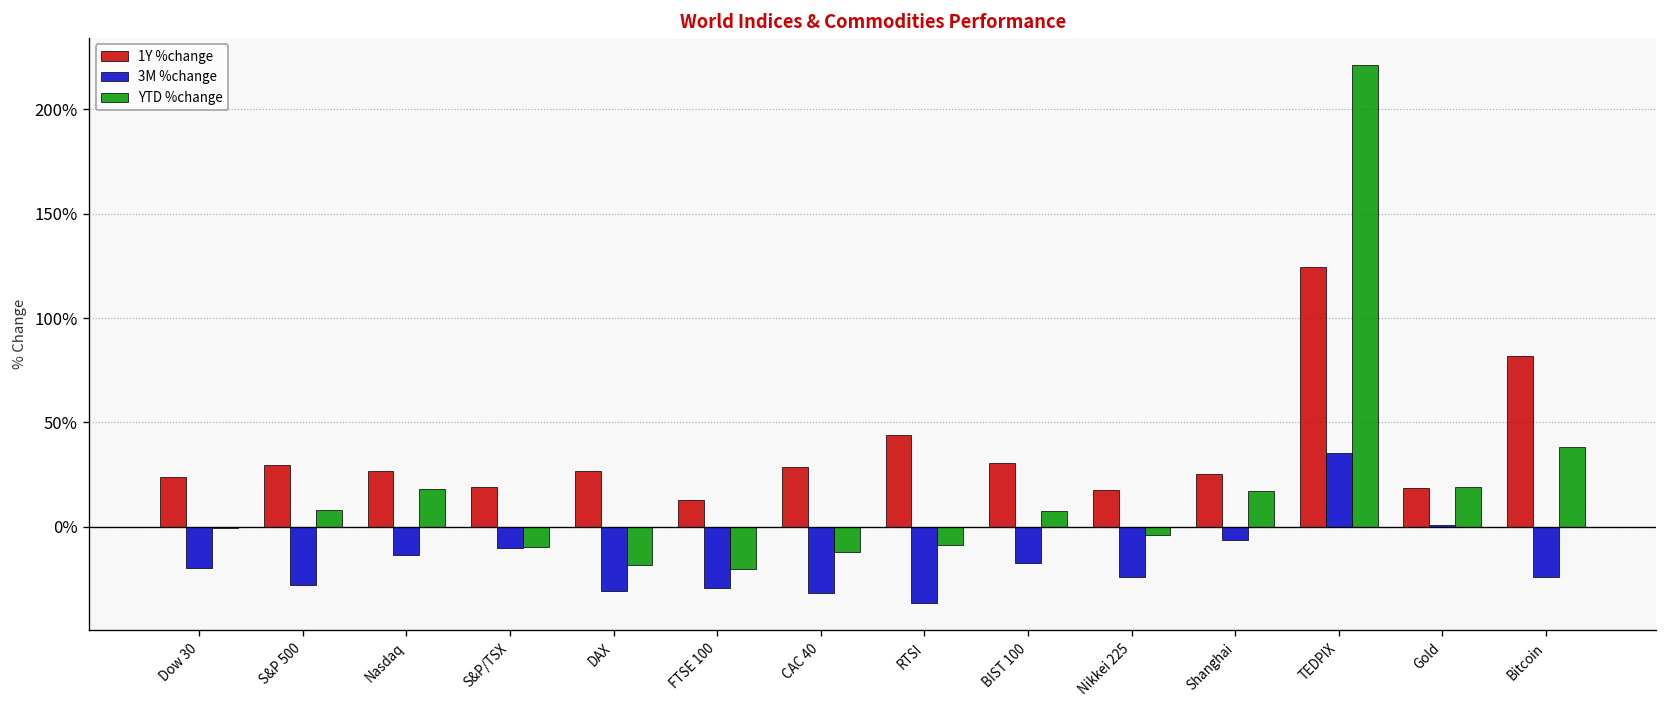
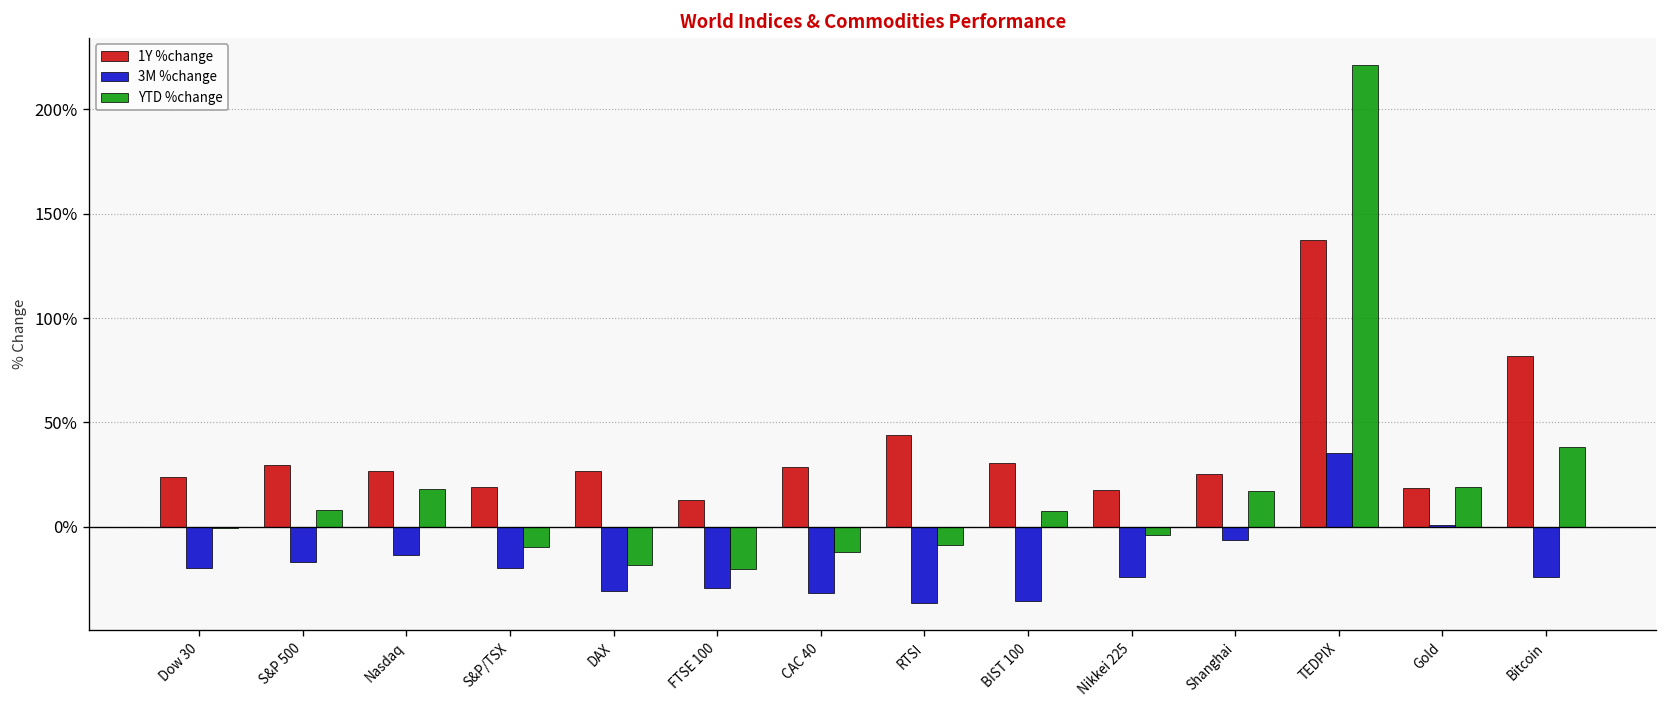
3M %change, S&P 500: -28% -> -17%
3M %change, S&P/TSX: -10% -> -20%
3M %change, BIST 100: -18% -> -36%
1Y %change, TEDPIX: 124% -> 137%
